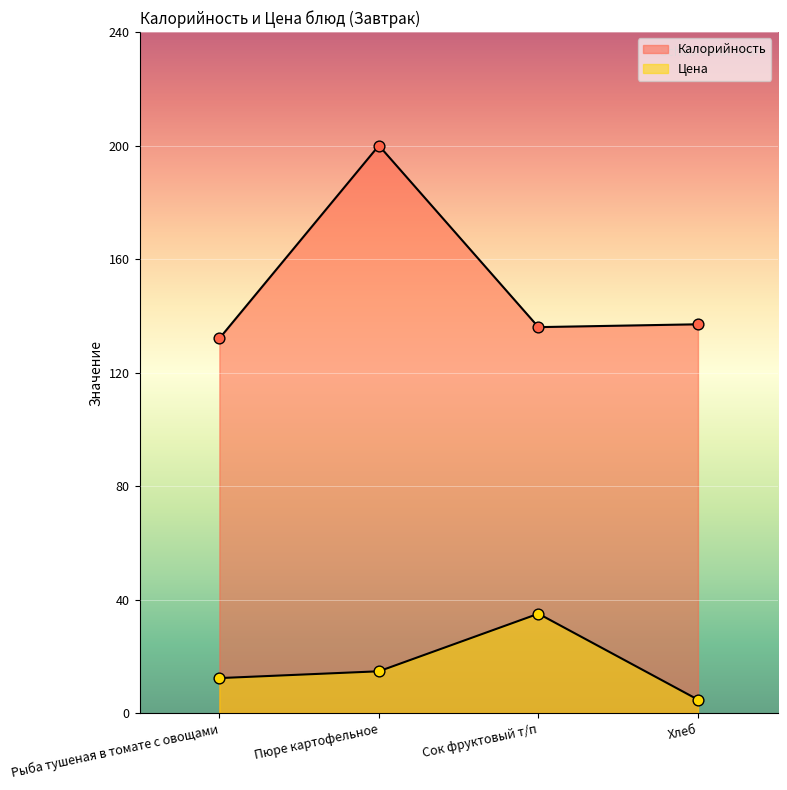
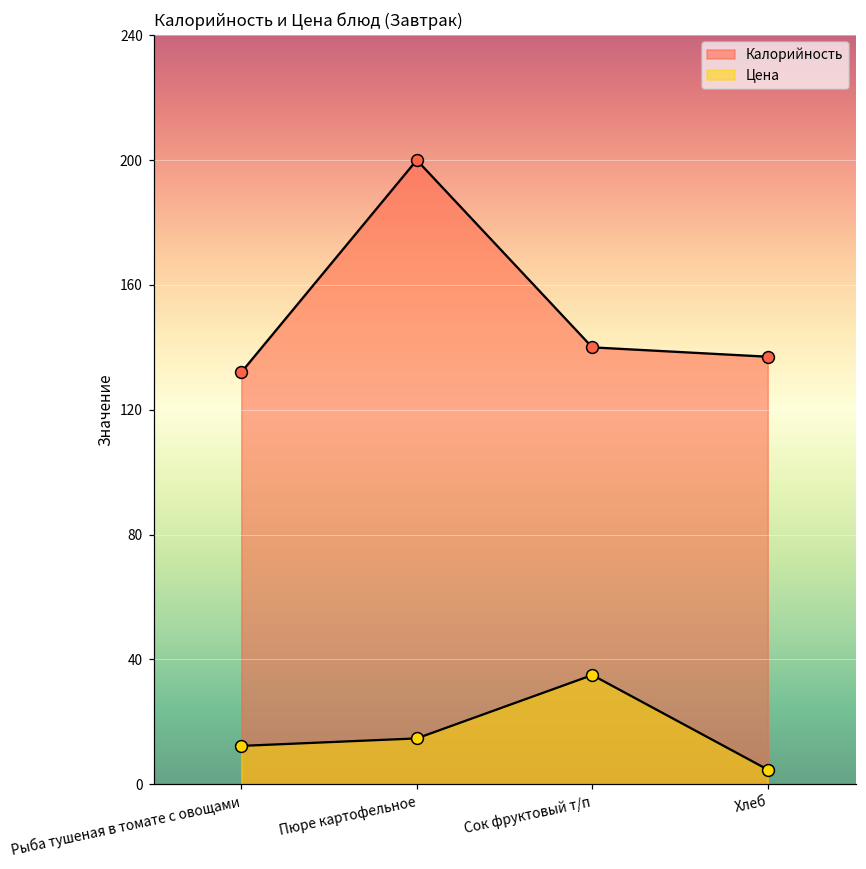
Калорийность, Сок фруктовый т/п: 136 -> 140
